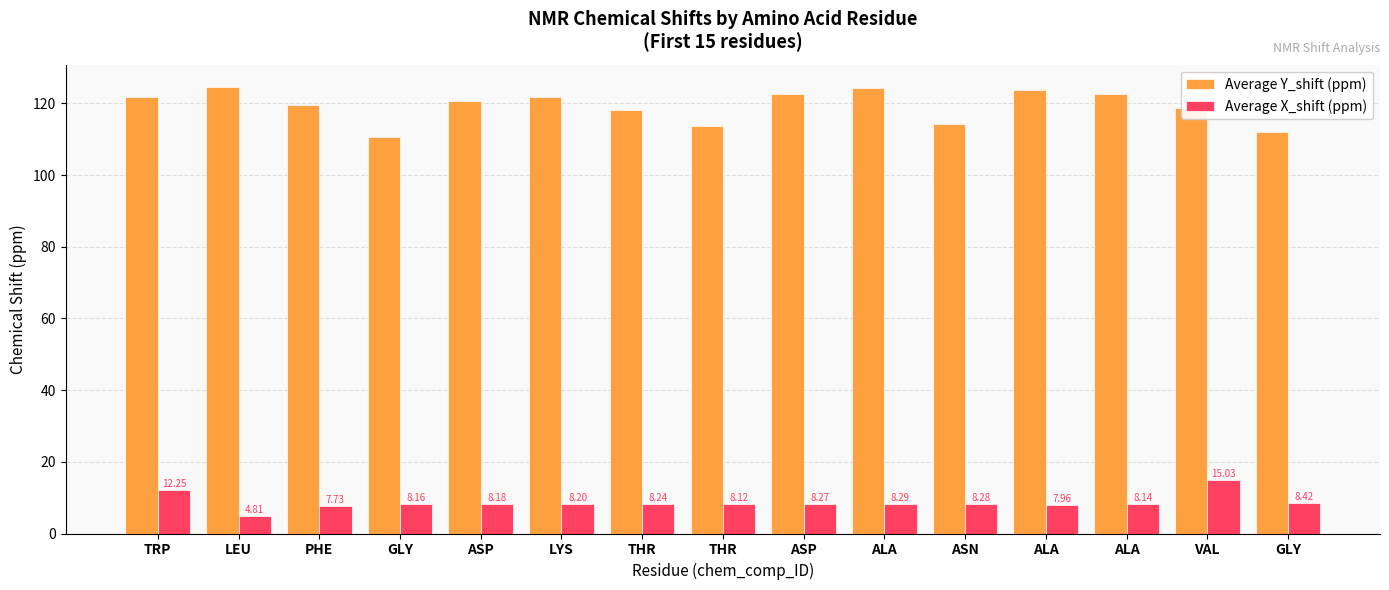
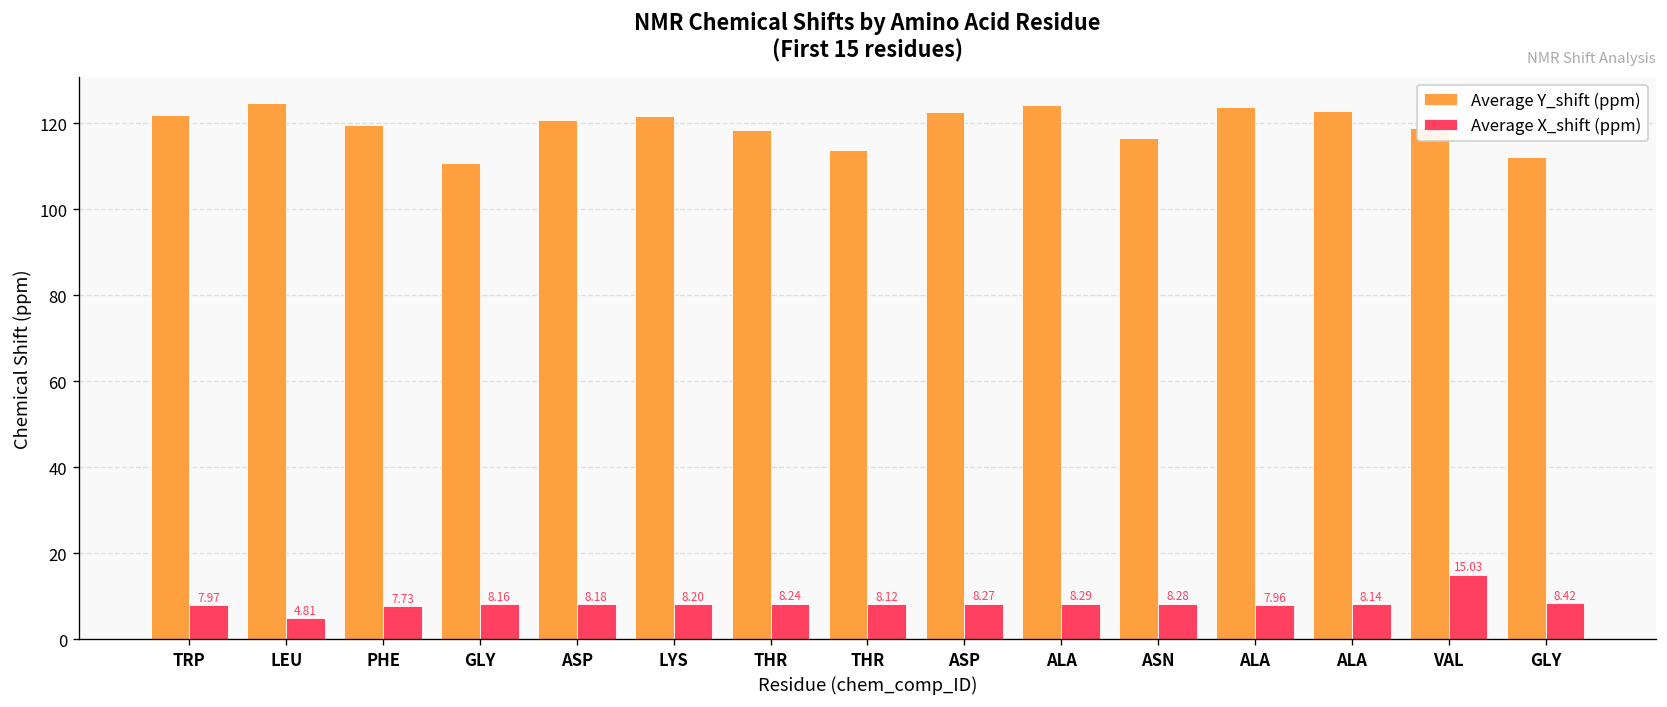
Average X_shift (ppm), TRP: 12.25 -> 7.97
Average Y_shift (ppm), ASN: 114 -> 117
